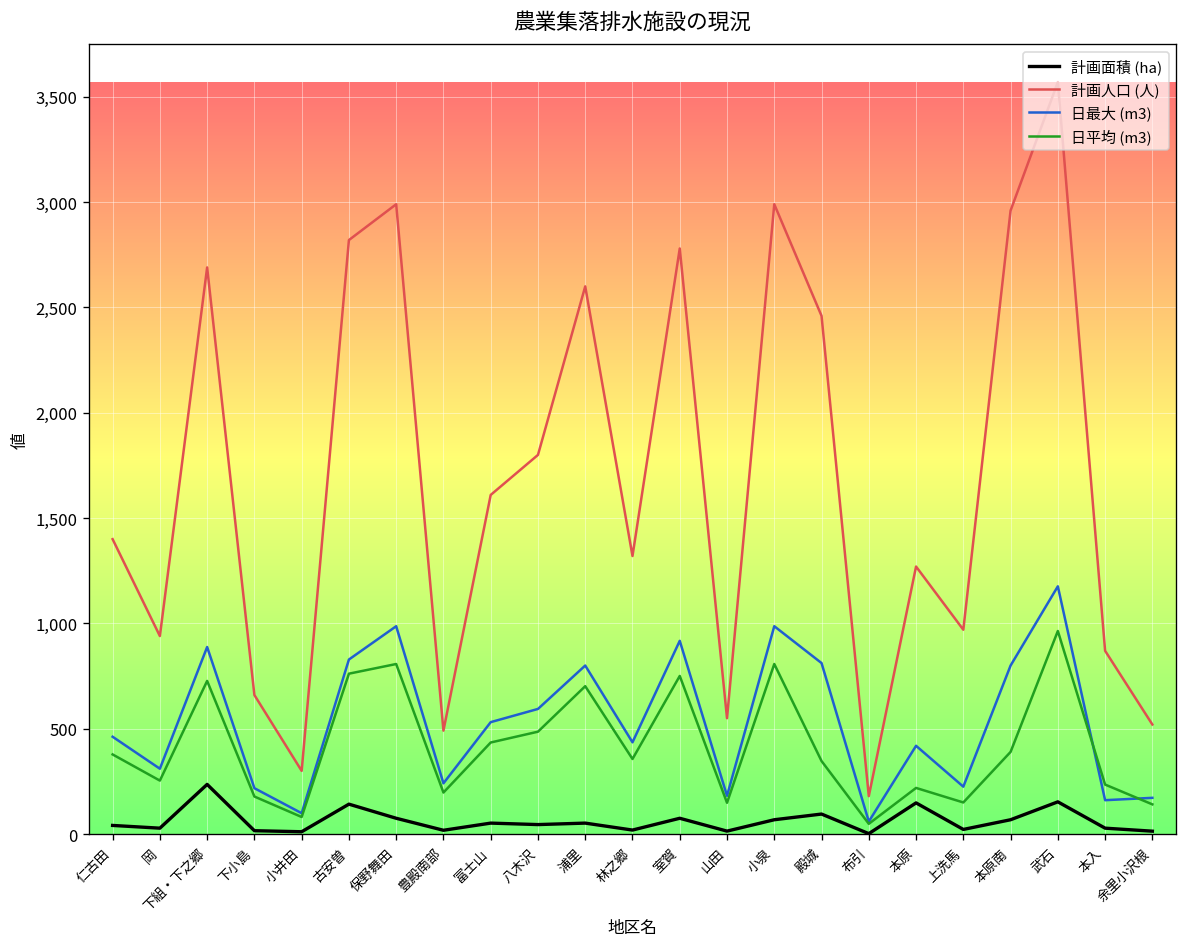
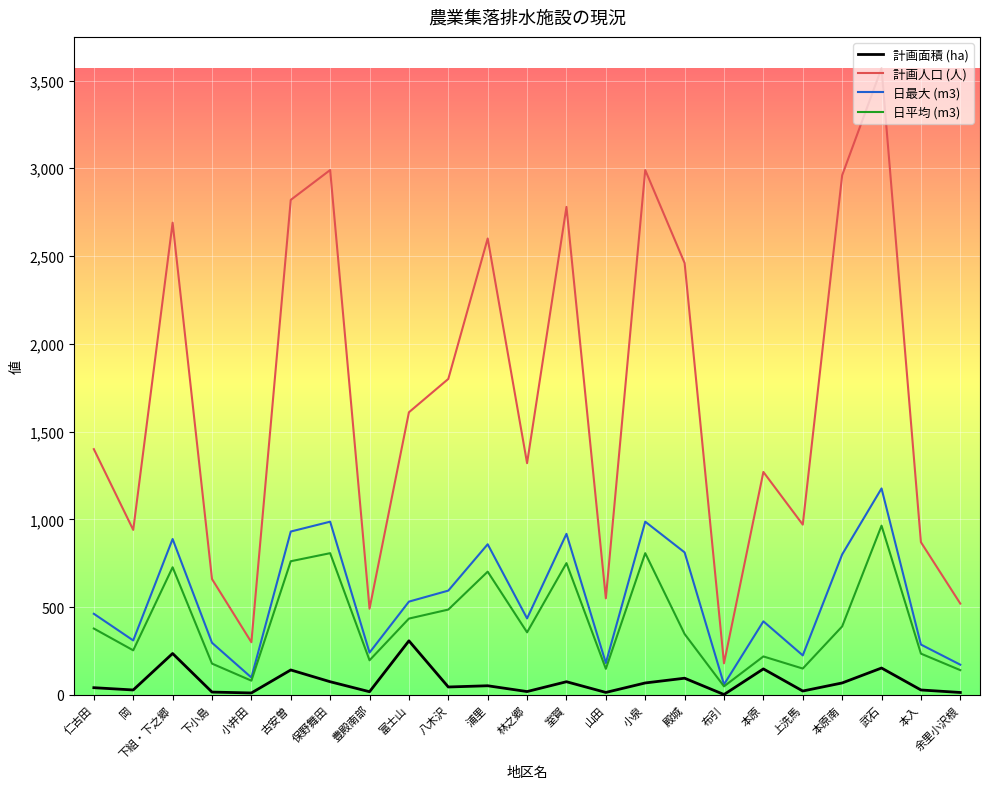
日最大 (m3), 下小島: 220 -> 300
日最大 (m3), 古安曽: 830 -> 930
計画面積 (ha), 富士山: 50 -> 310
日最大 (m3), 浦里: 800 -> 860
日最大 (m3), 本入: 160 -> 290
